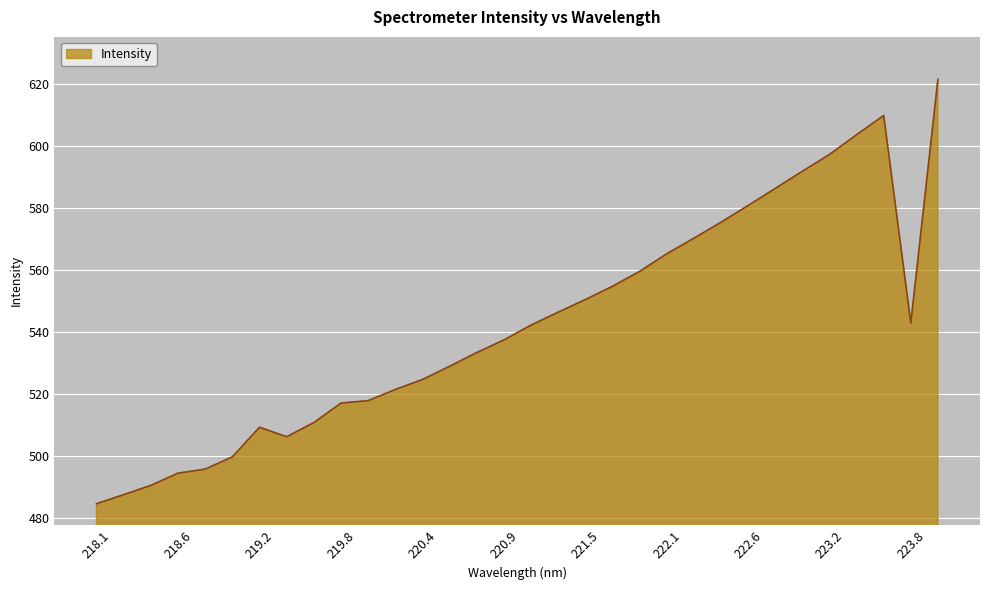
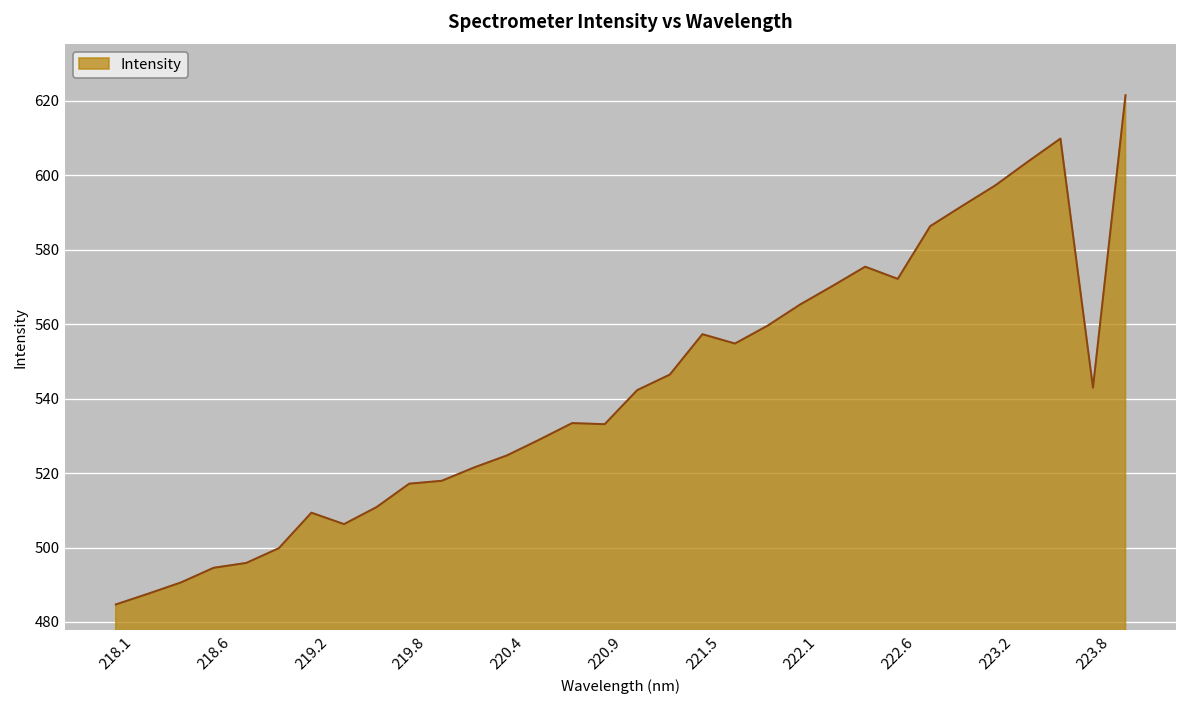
220.9: 538 -> 533
221.5: 551 -> 557
222.6: 581 -> 572
